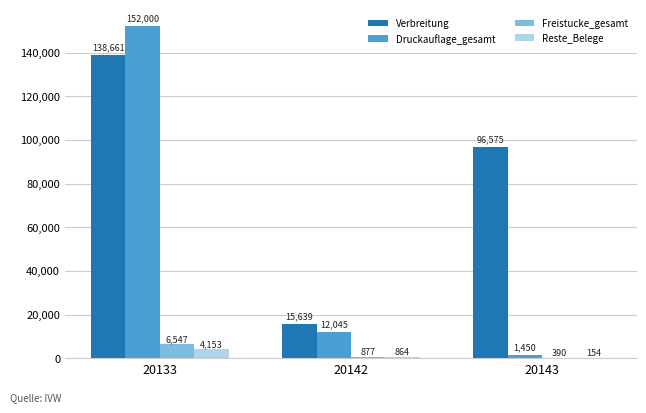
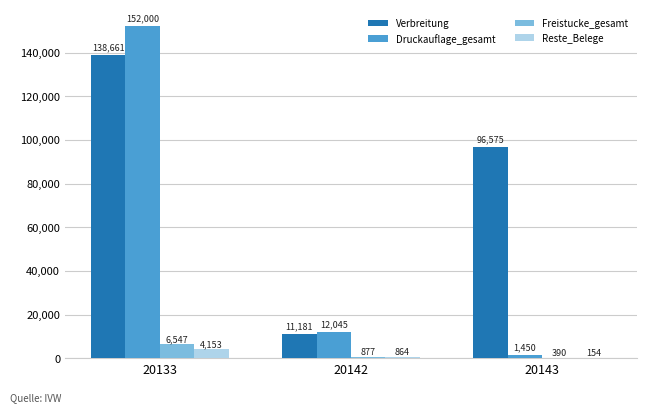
Verbreitung, 20142: 15,639 -> 11,181
